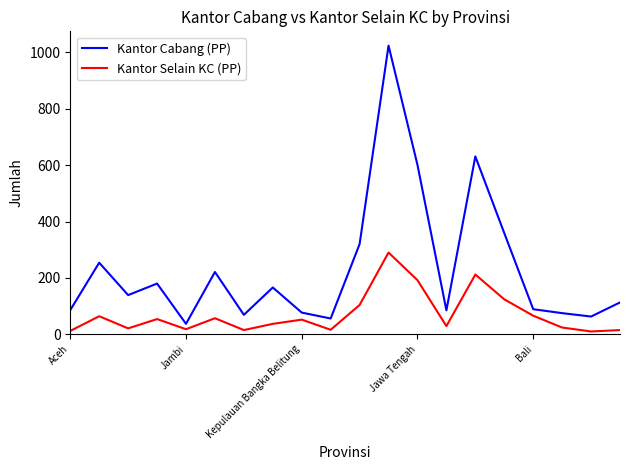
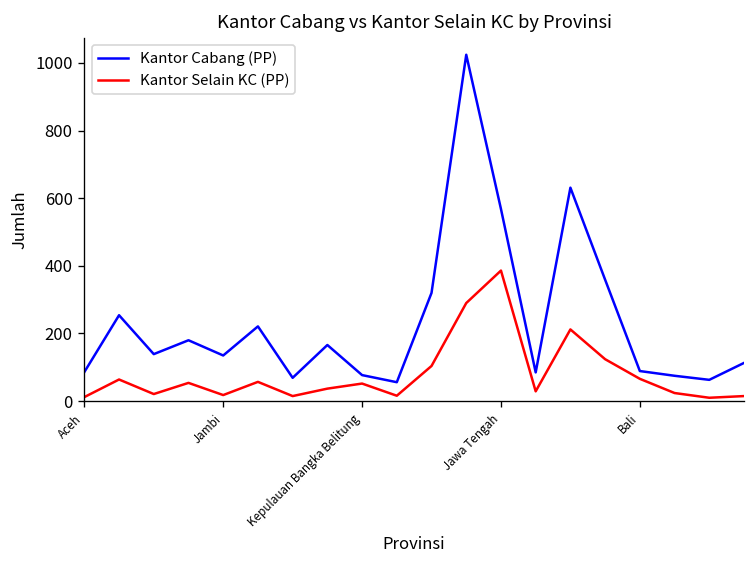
Kantor Cabang (PP), Jambi: 40 -> 140
Kantor Cabang (PP), Jawa Tengah: 600 -> 570
Kantor Selain KC (PP), Jawa Tengah: 190 -> 390
